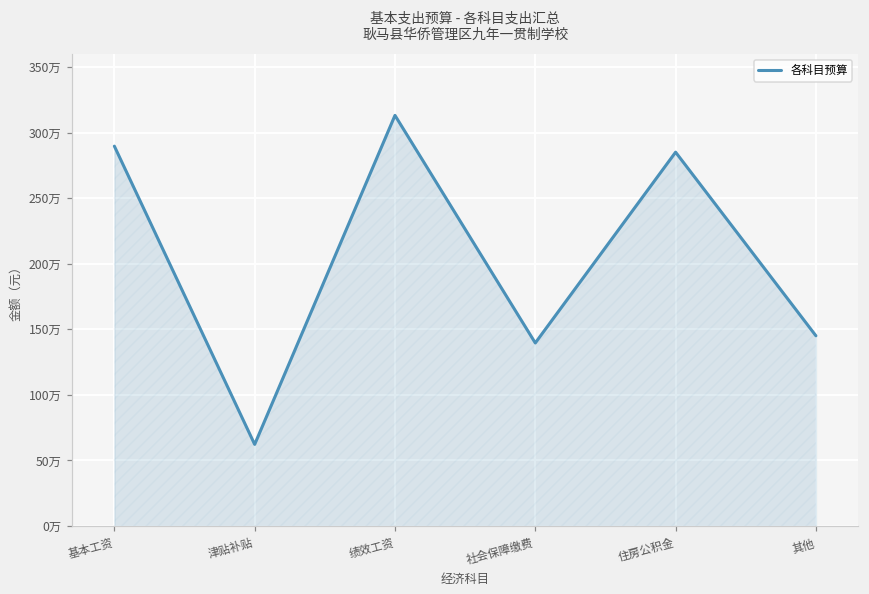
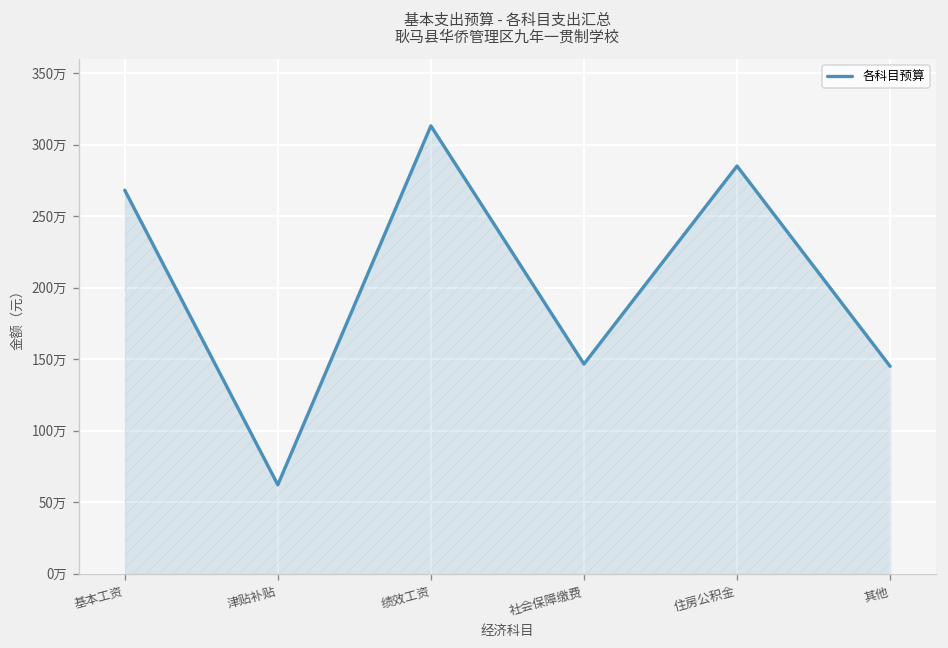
基本工资: 290万 -> 268万
社会保障缴费: 140万 -> 147万
